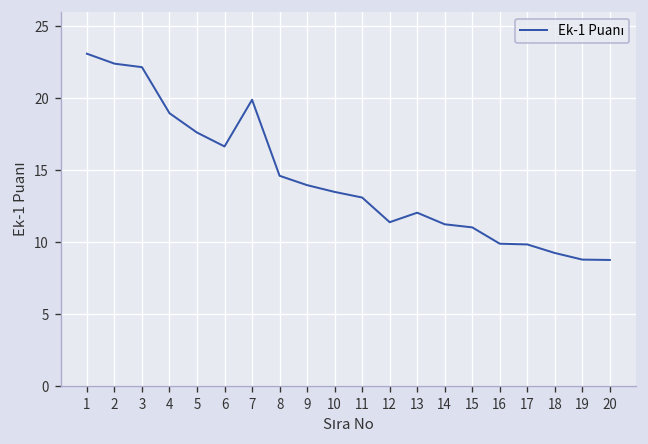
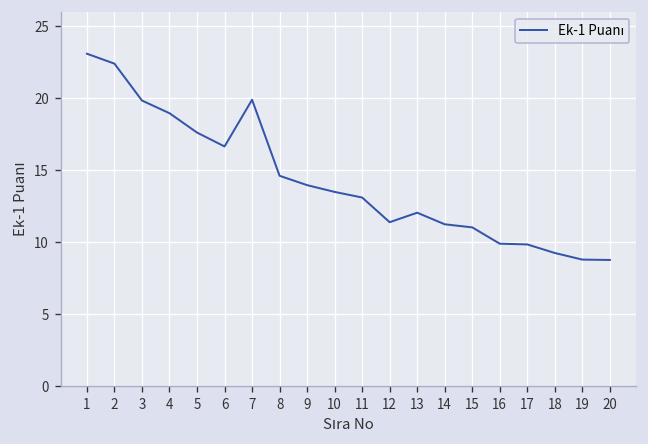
3: 22.2 -> 19.8
